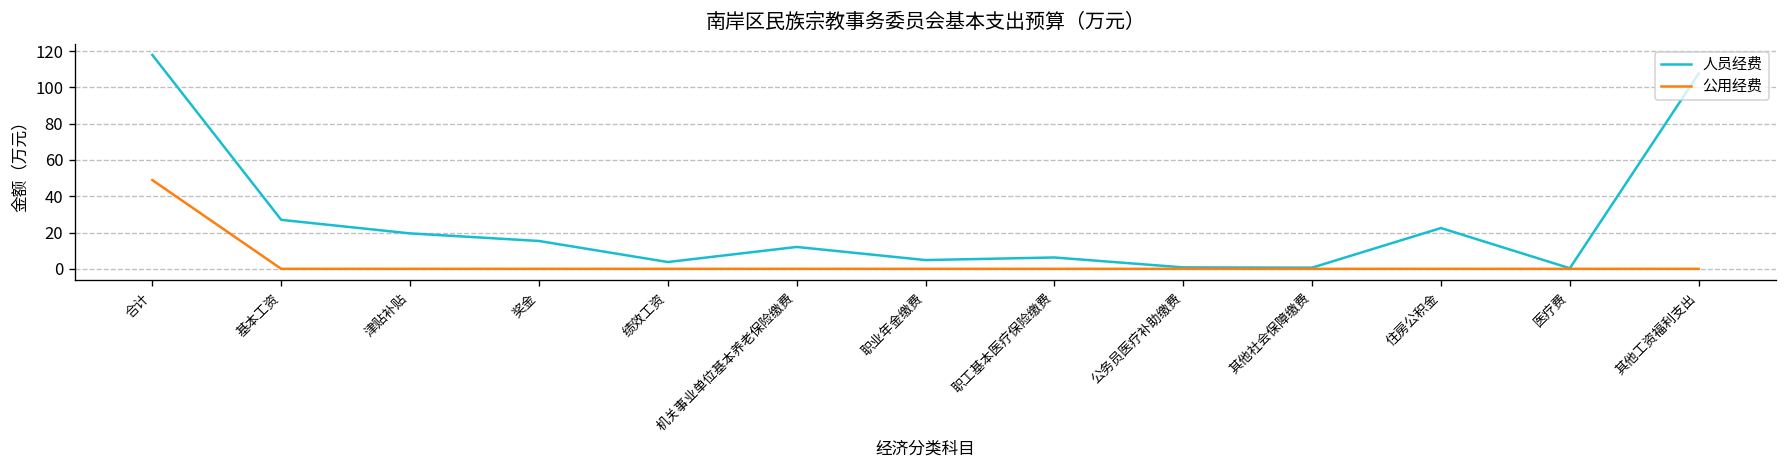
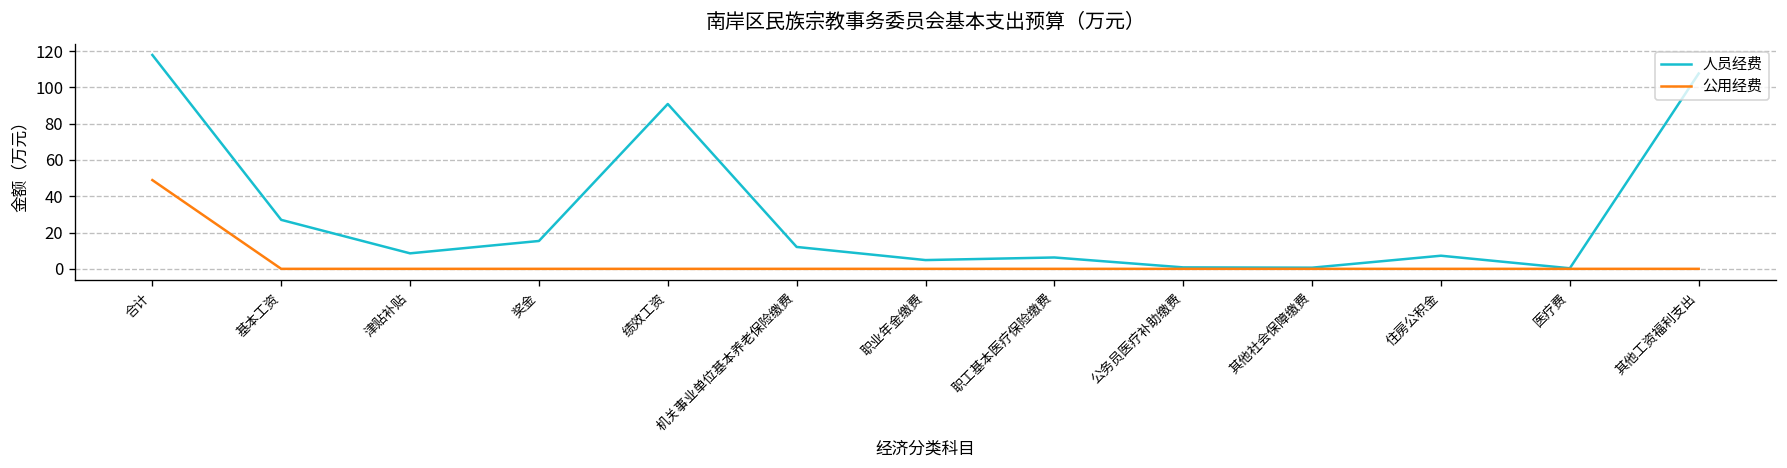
人员经费, 津贴补贴: 20 -> 9
人员经费, 绩效工资: 4 -> 91
人员经费, 住房公积金: 22 -> 7
